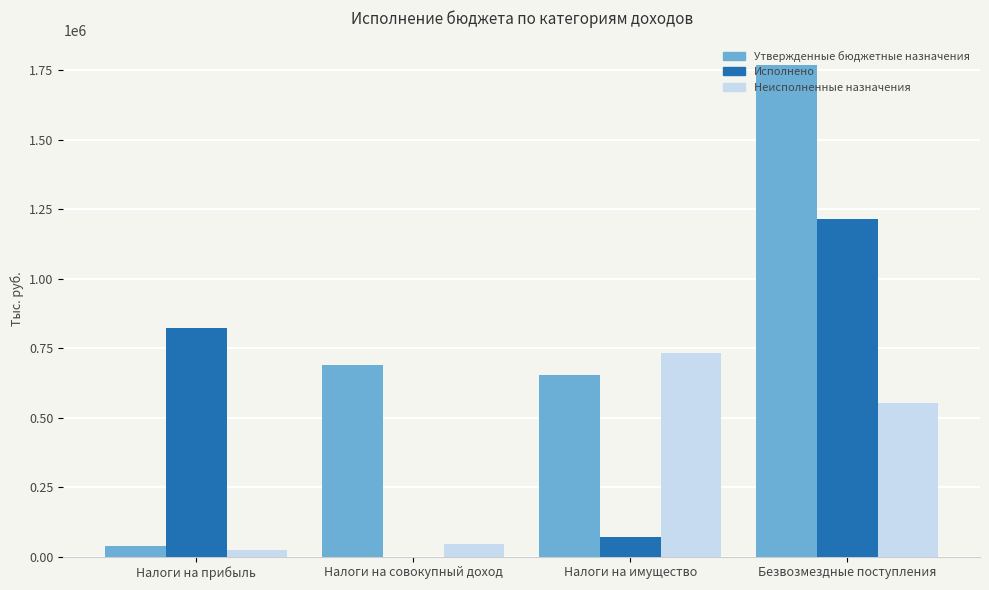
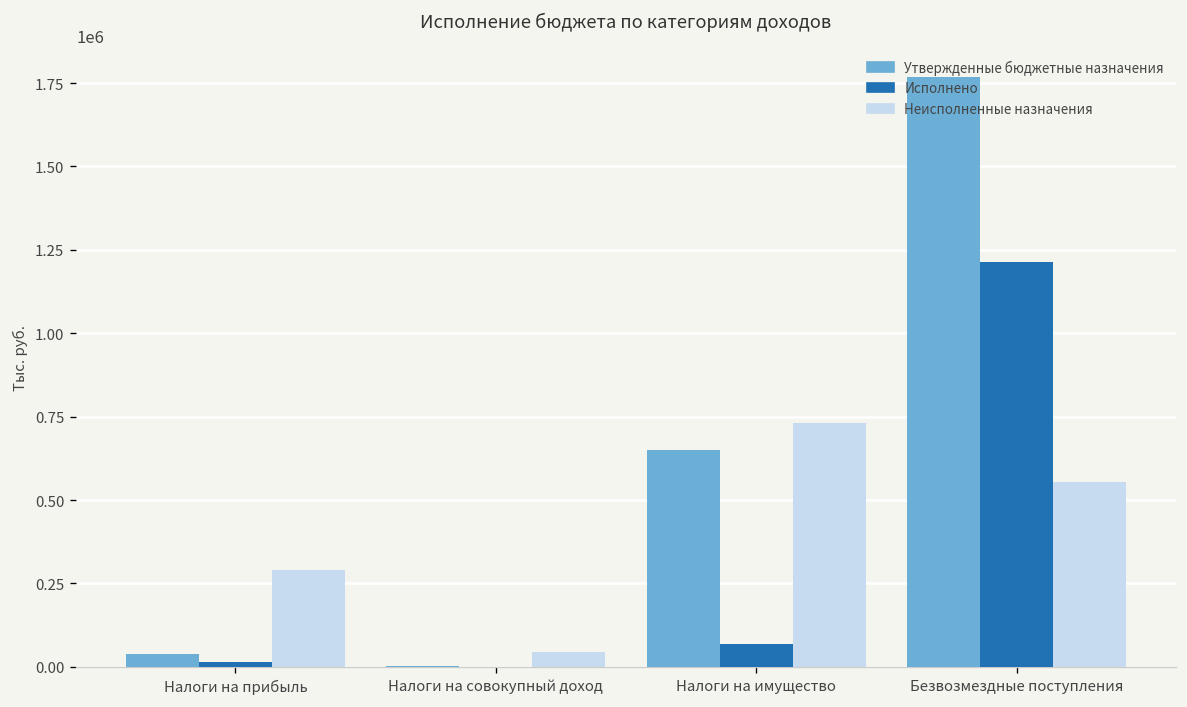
Исполнено, Налоги на прибыль: 820000 -> 10000
Неисполненные назначения, Налоги на прибыль: 20000 -> 290000
Утвержденные бюджетные назначения, Налоги на совокупный доход: 690000 -> 0
